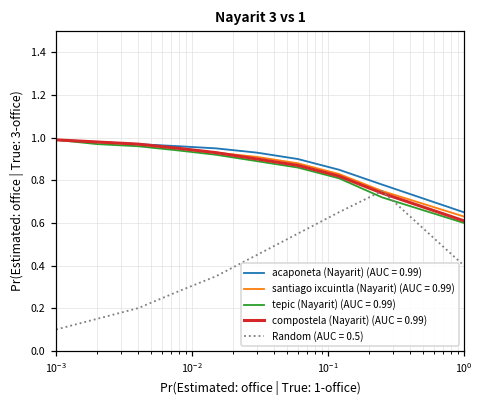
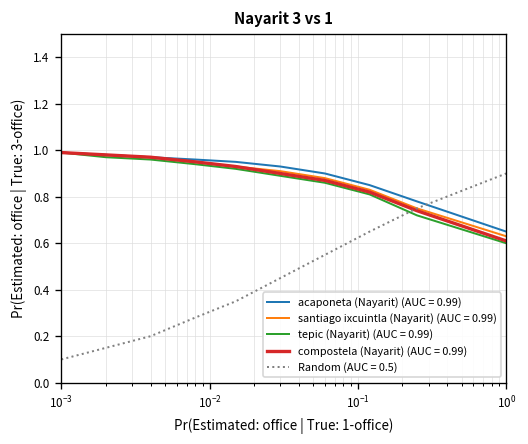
Random (AUC = 0.5), 10^0: 0.4 -> 0.9
